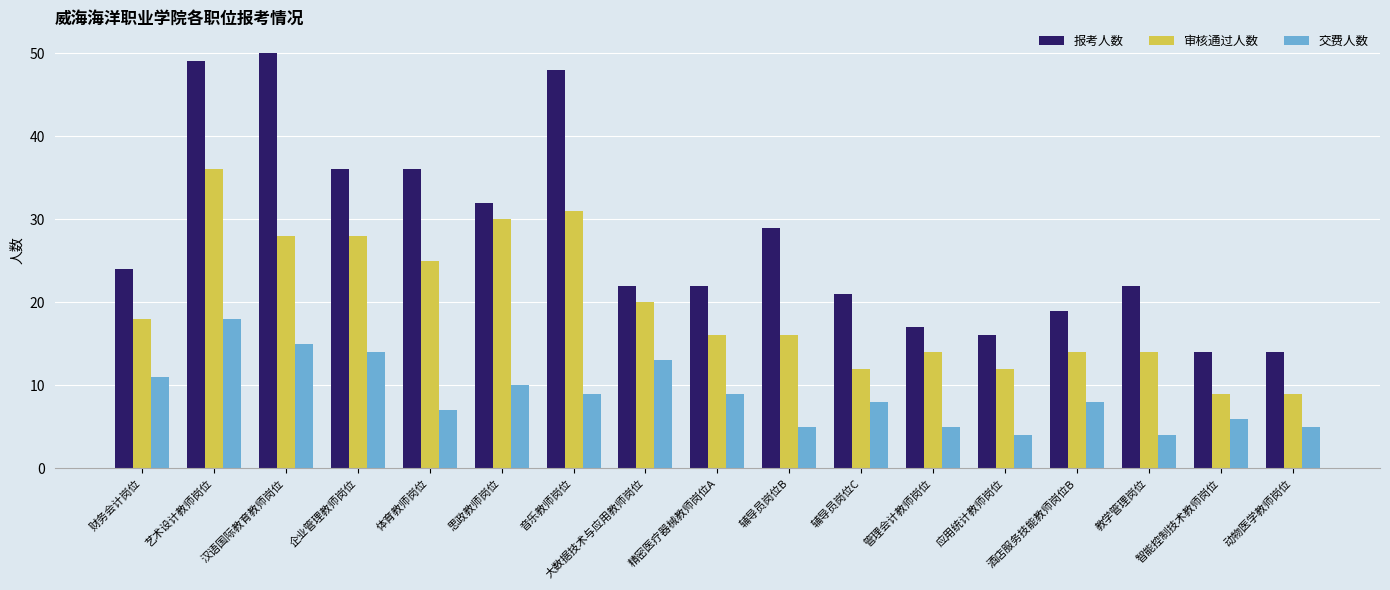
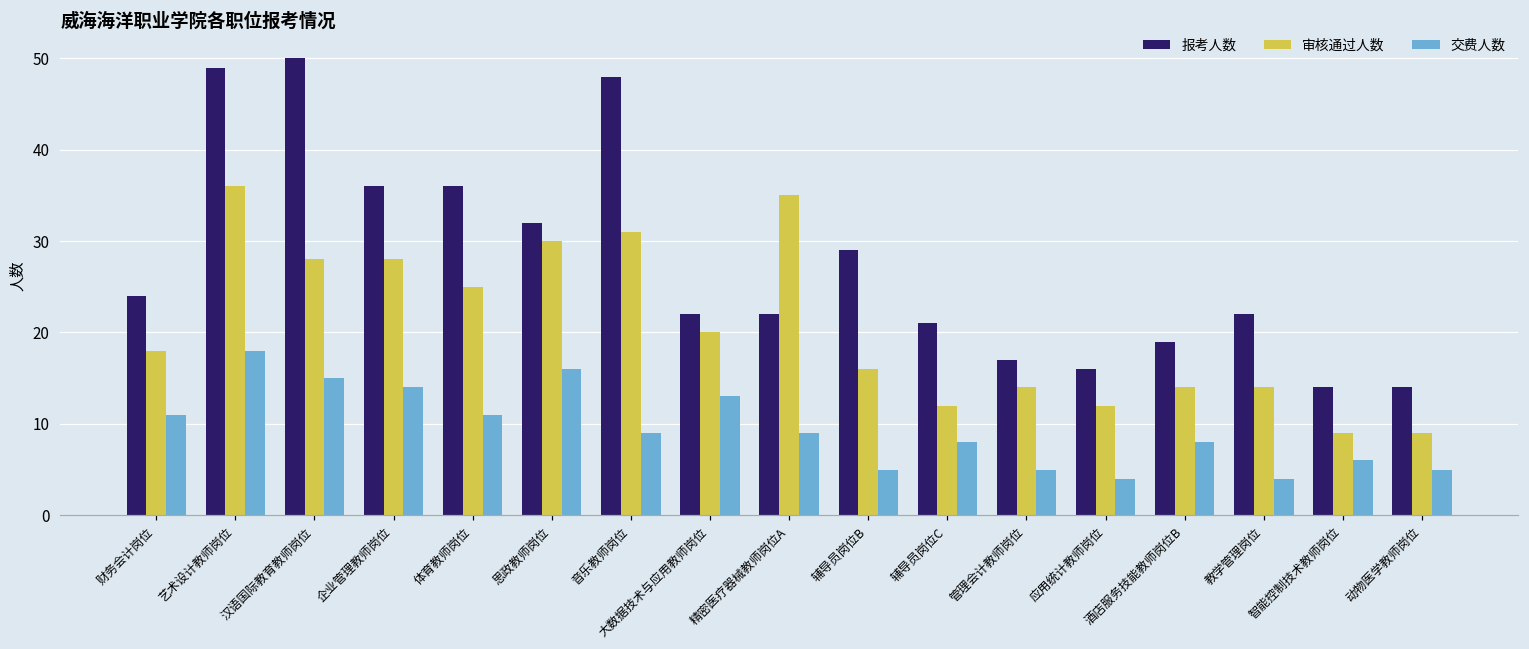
交费人数, 体育教师岗位: 7 -> 11
交费人数, 思政教师岗位: 10 -> 16
审核通过人数, 精密医疗器械教师岗位A: 16 -> 35
